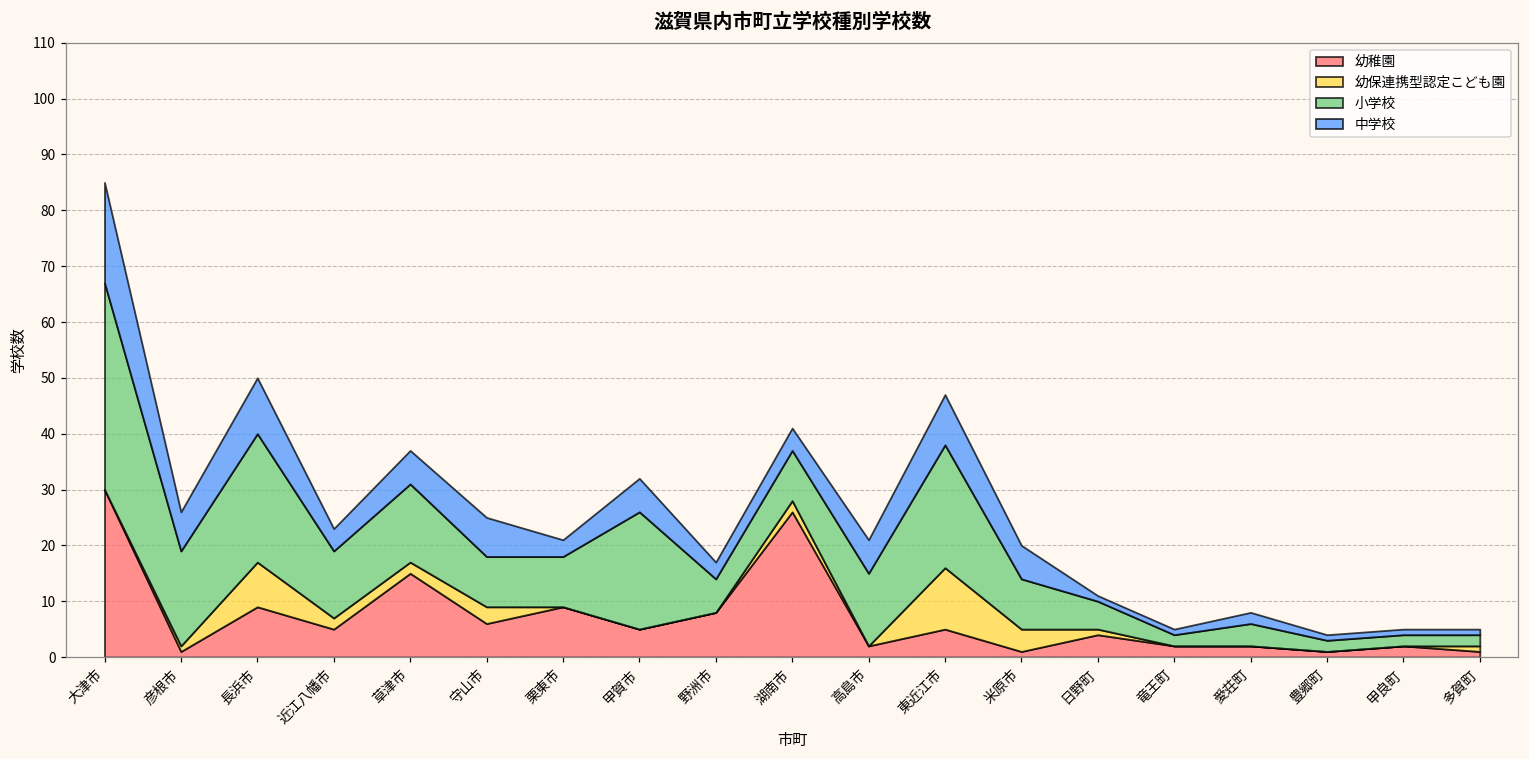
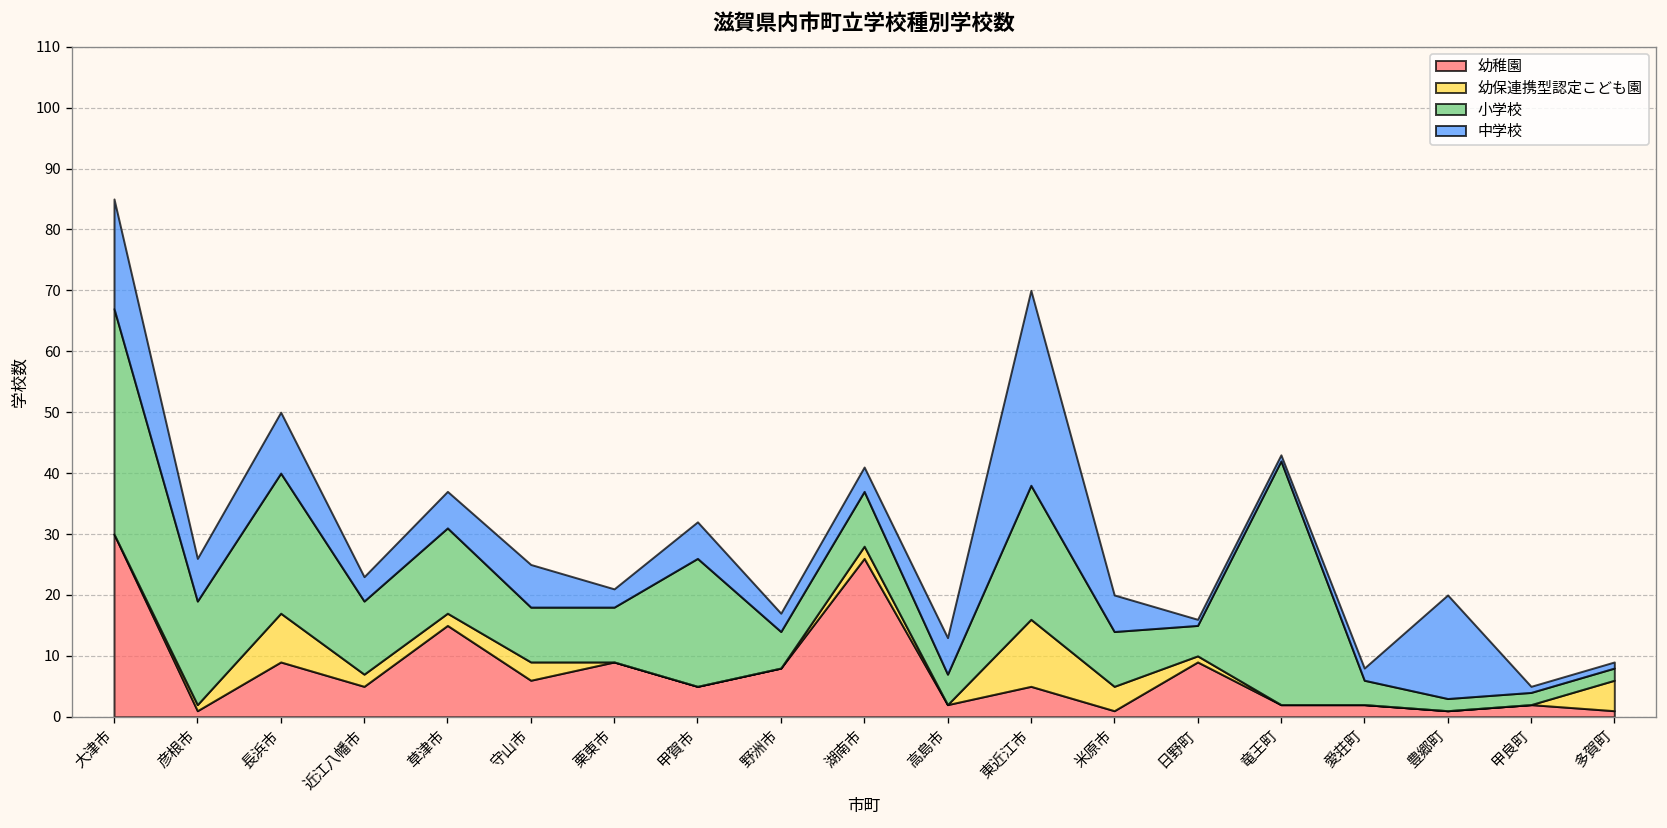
小学校, 高島市: 13 -> 5
中学校, 東近江市: 9 -> 32
幼稚園, 日野町: 4 -> 9
小学校, 竜王町: 2 -> 40
中学校, 豊郷町: 1 -> 17
幼保連携型認定こども園, 多賀町: 1 -> 5
